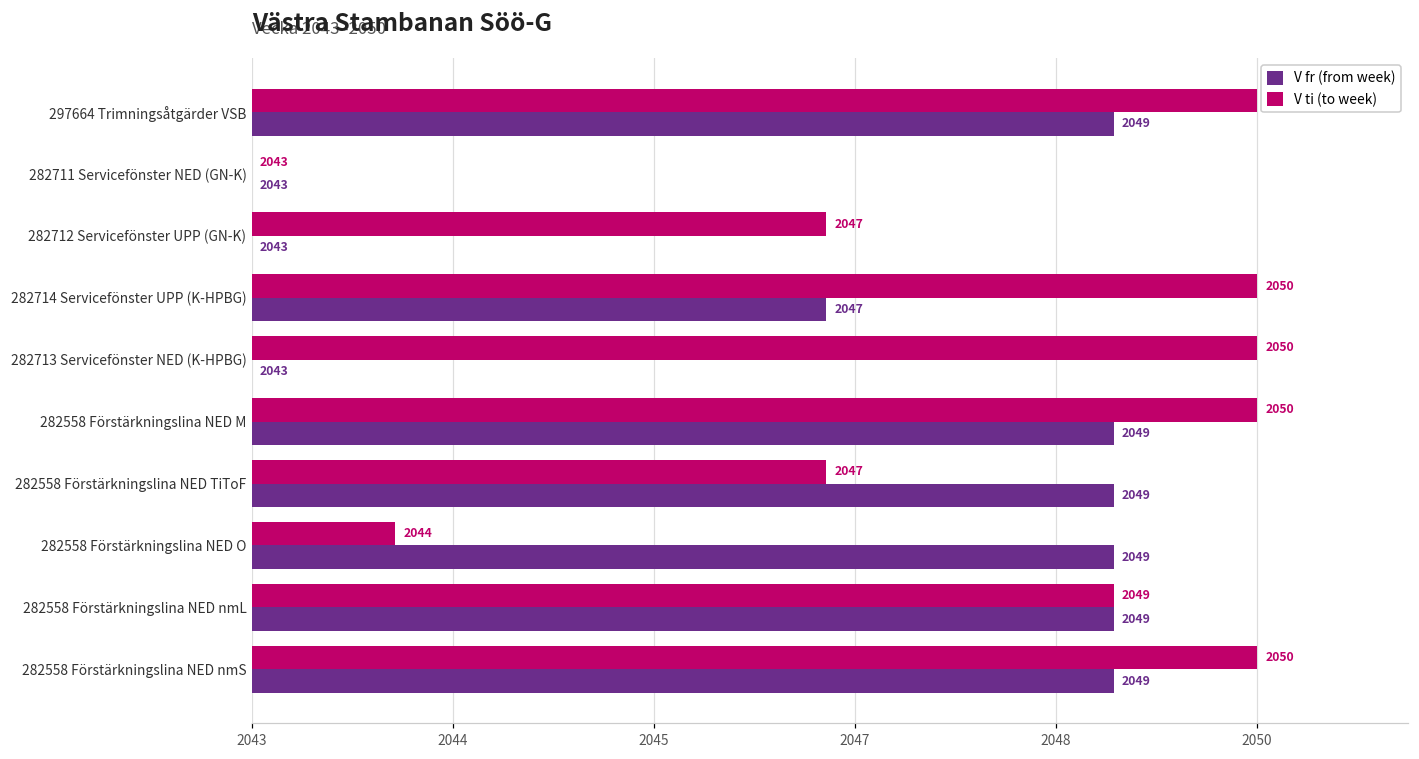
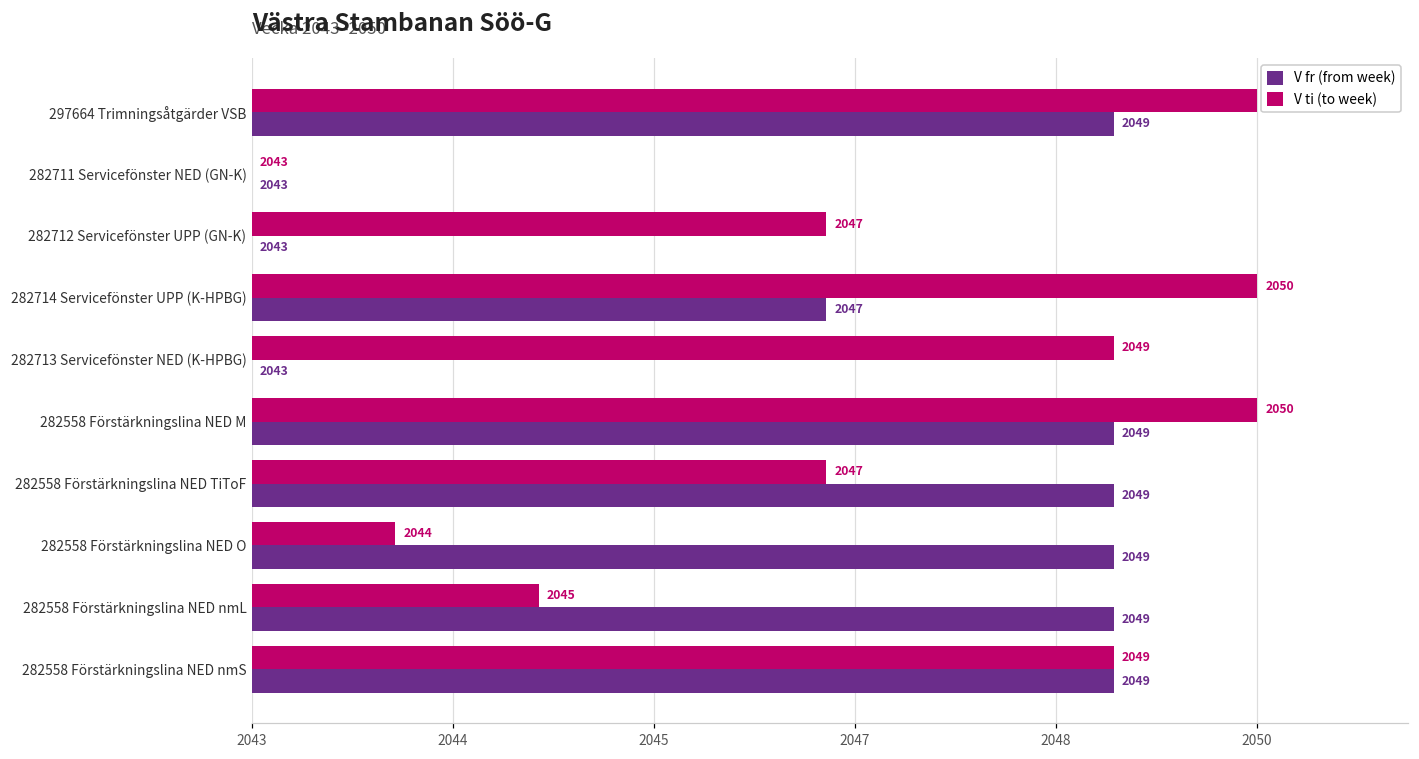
V ti (to week), 282713 Servicefönster NED (K-HPBG): 2050 -> 2049
V ti (to week), 282558 Förstärkningslina NED nmL: 2049 -> 2045
V ti (to week), 282558 Förstärkningslina NED nmS: 2050 -> 2049
